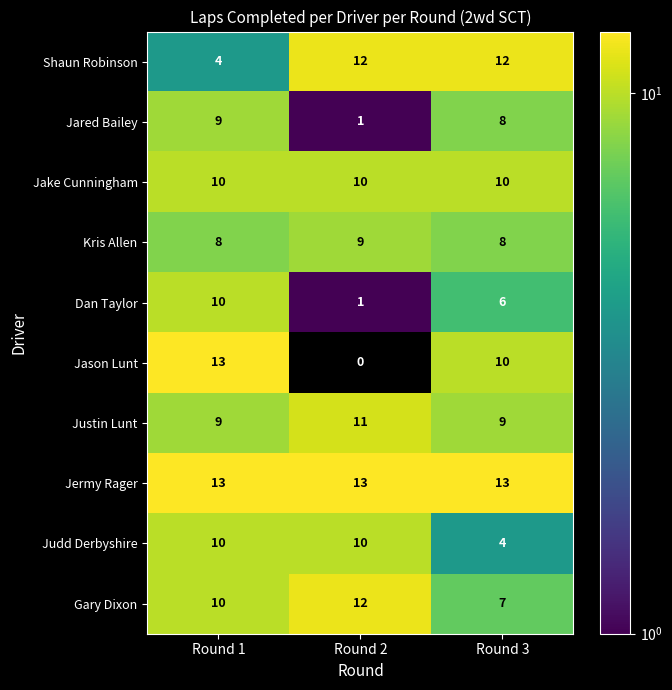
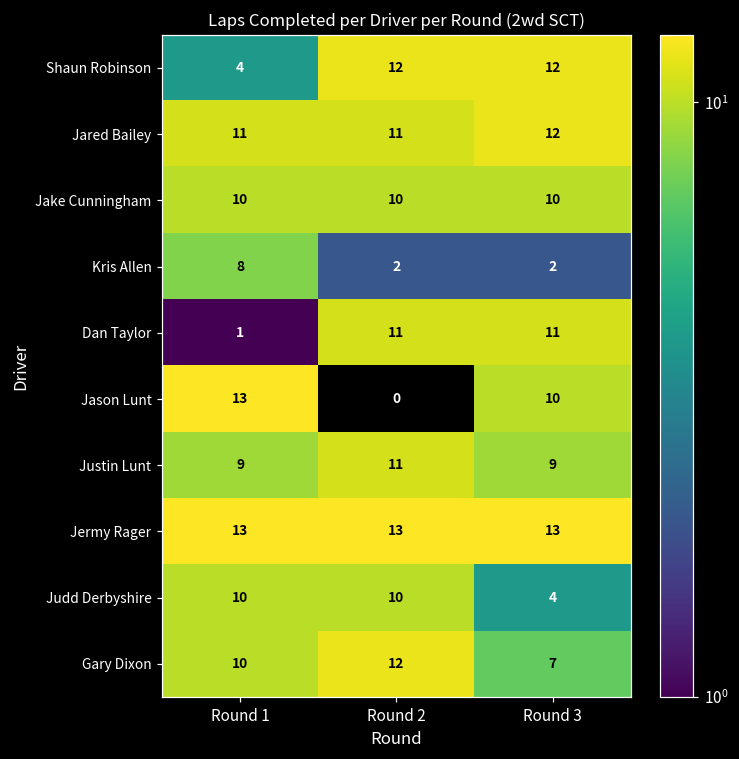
Jared Bailey, Round 1: 9 -> 11
Jared Bailey, Round 2: 1 -> 11
Jared Bailey, Round 3: 8 -> 12
Kris Allen, Round 2: 9 -> 2
Kris Allen, Round 3: 8 -> 2
Dan Taylor, Round 1: 10 -> 1
Dan Taylor, Round 2: 1 -> 11
Dan Taylor, Round 3: 6 -> 11
